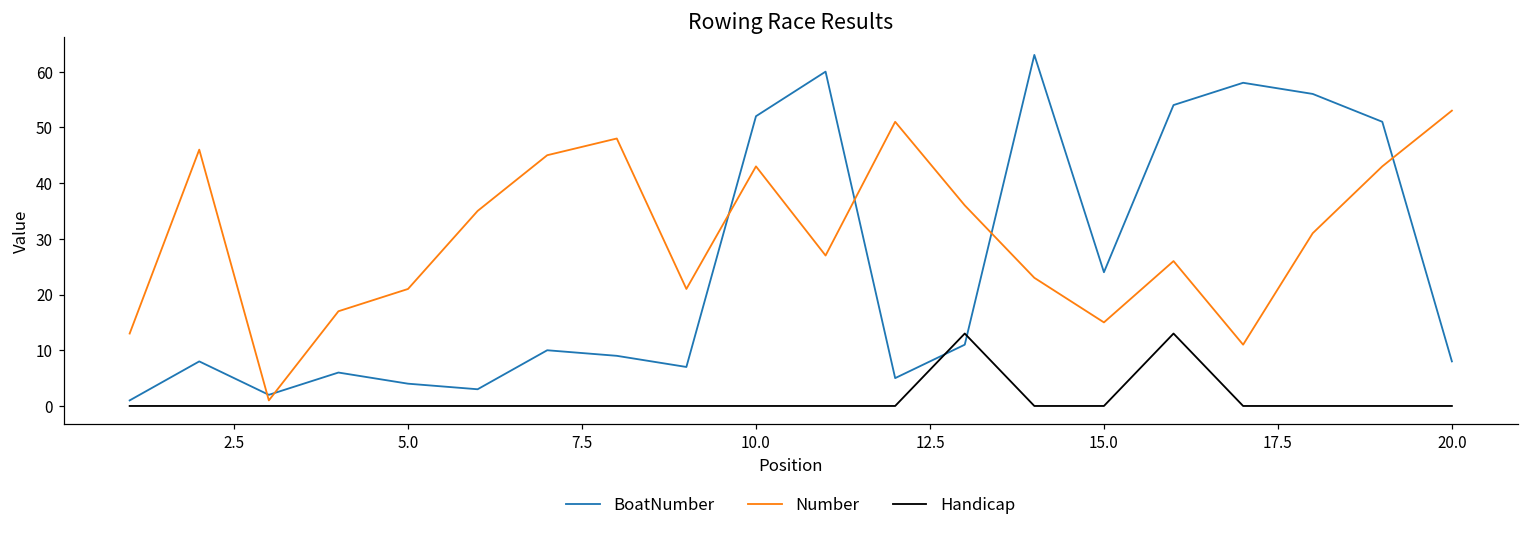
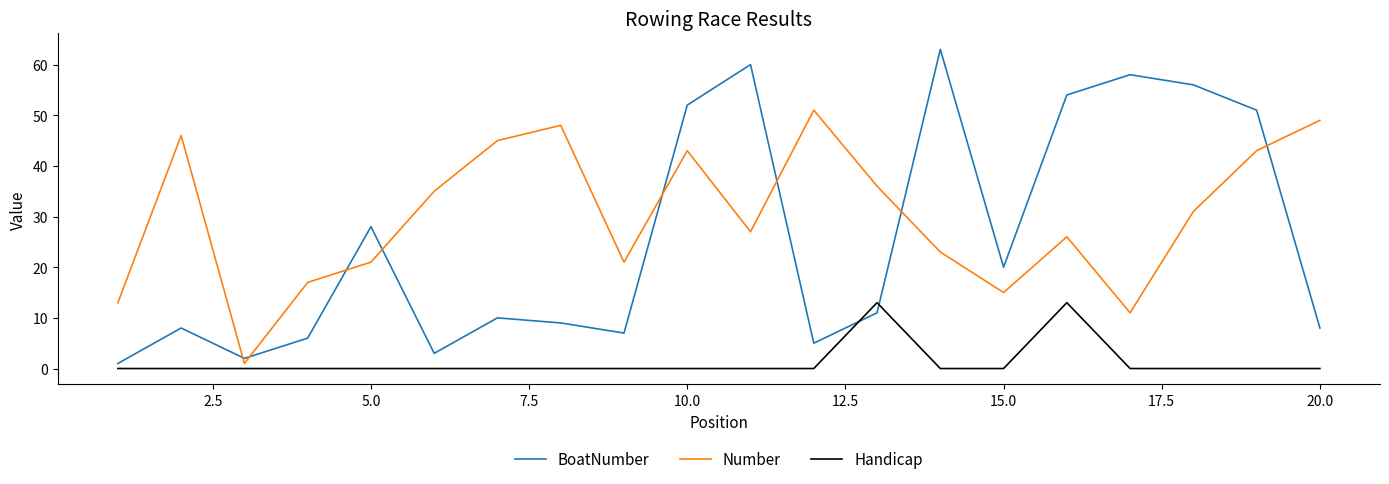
BoatNumber, 5.0: 4 -> 28
BoatNumber, 15.0: 24 -> 20
Number, 20.0: 53 -> 49
